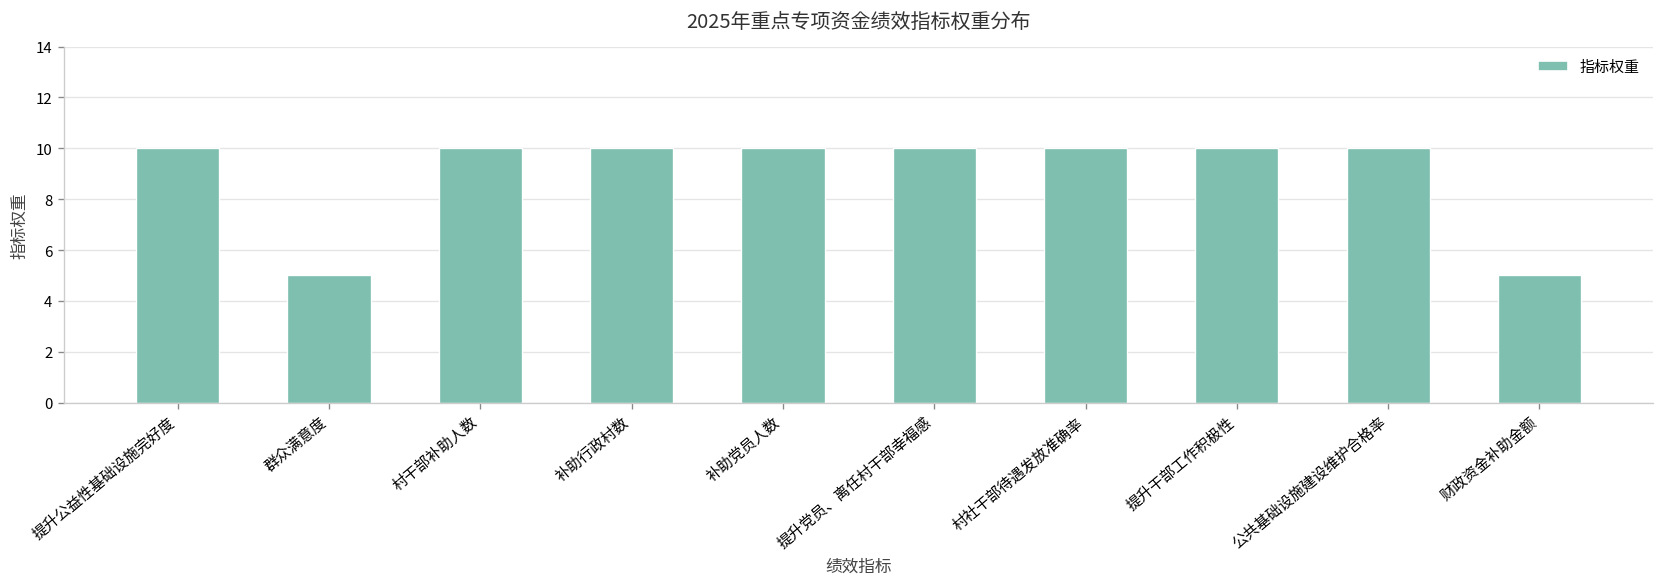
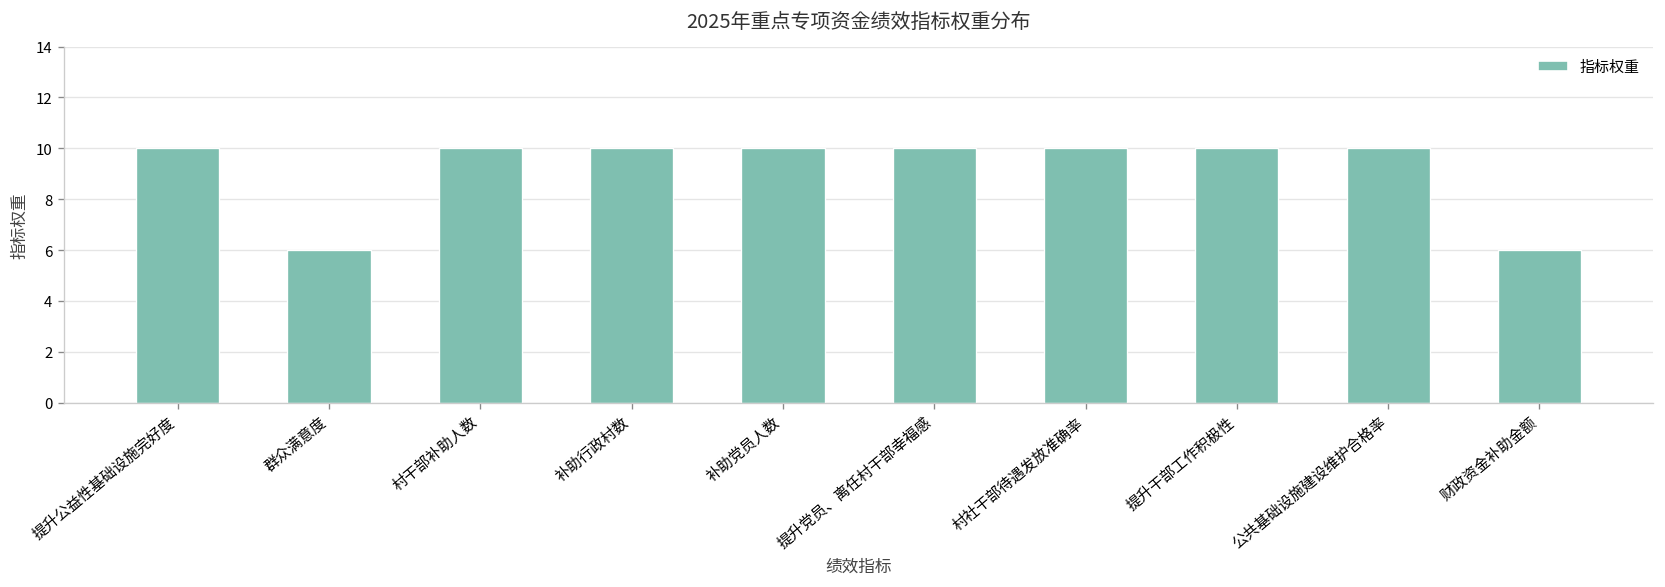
群众满意度: 5 -> 6
财政资金补助金额: 5 -> 6
